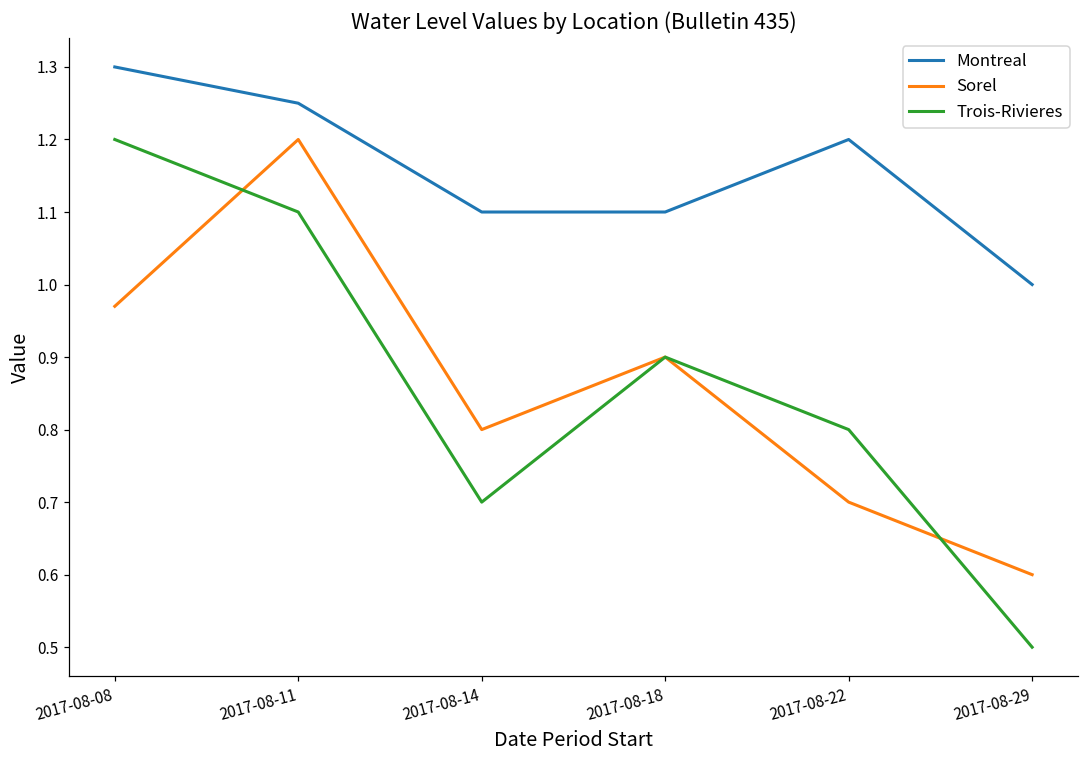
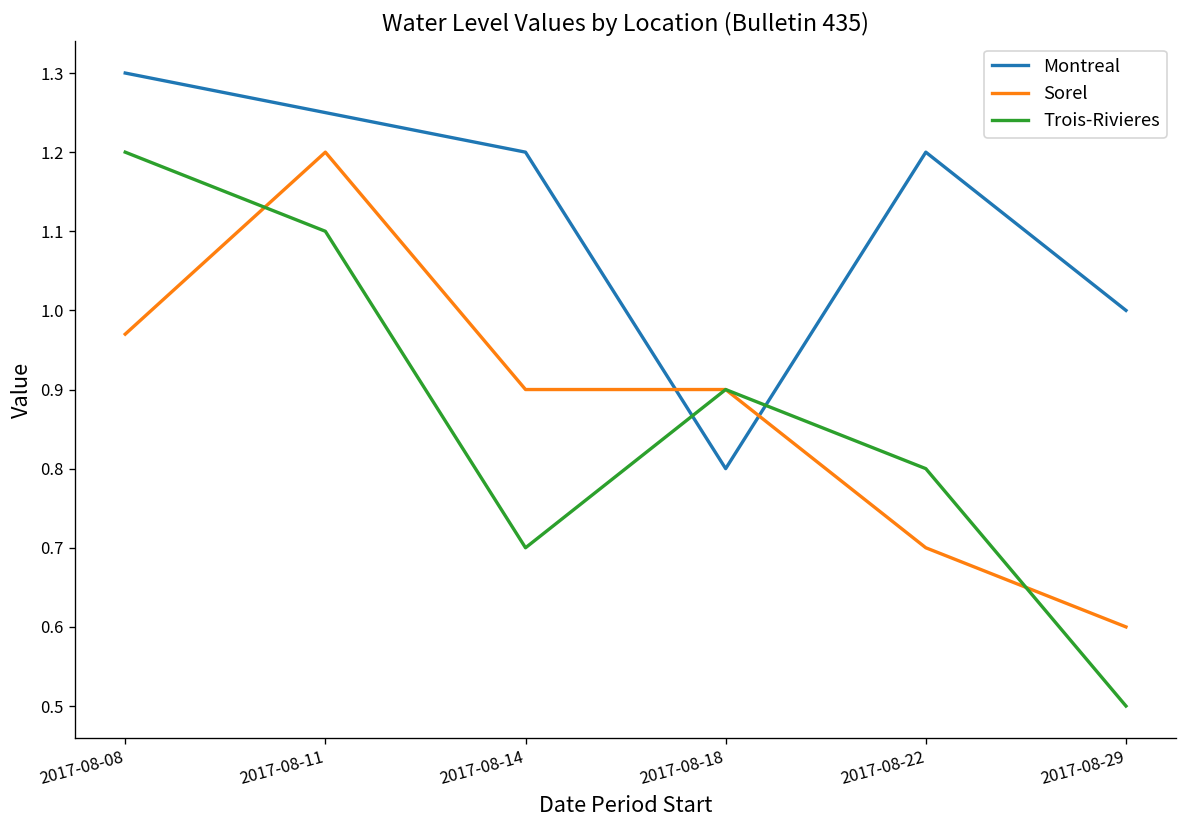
Montreal, 2017-08-14: 1.1 -> 1.2
Sorel, 2017-08-14: 0.8 -> 0.9
Montreal, 2017-08-18: 1.1 -> 0.8
